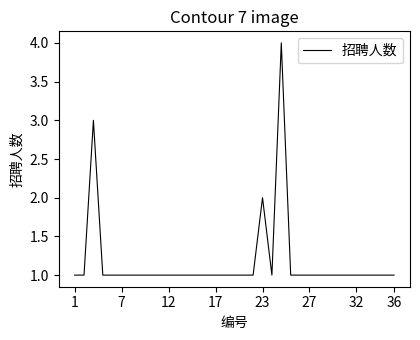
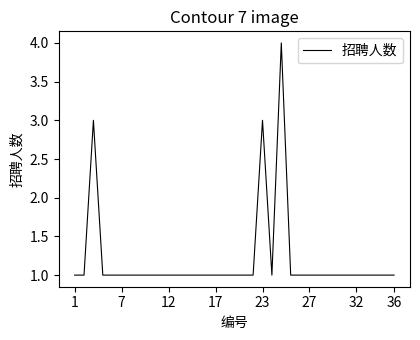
23: 2 -> 3
